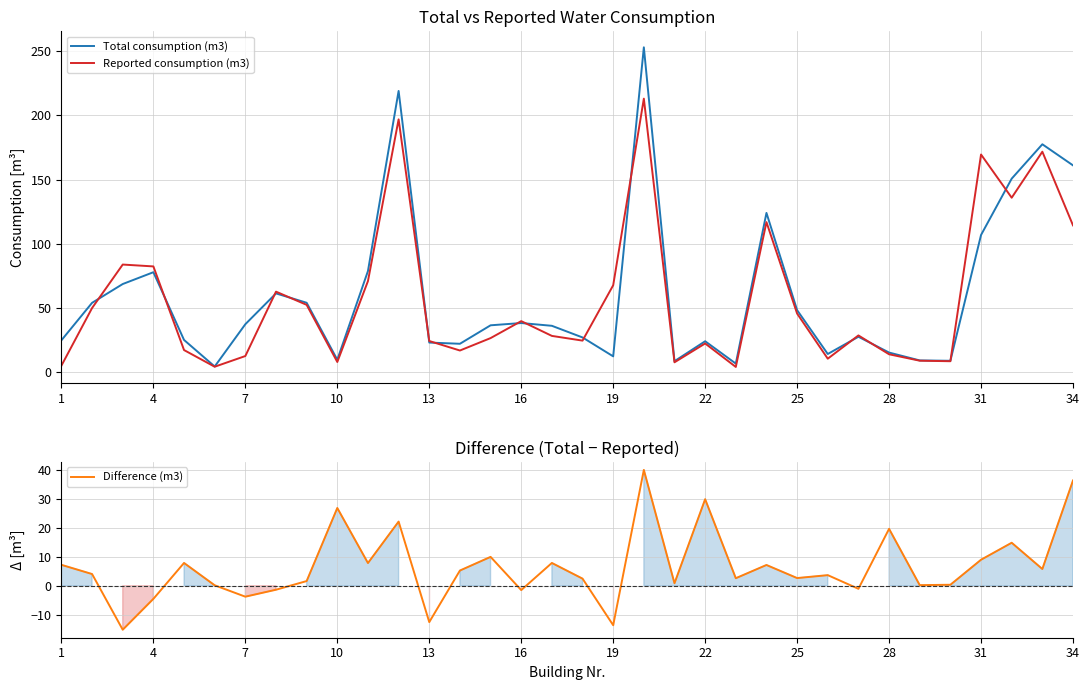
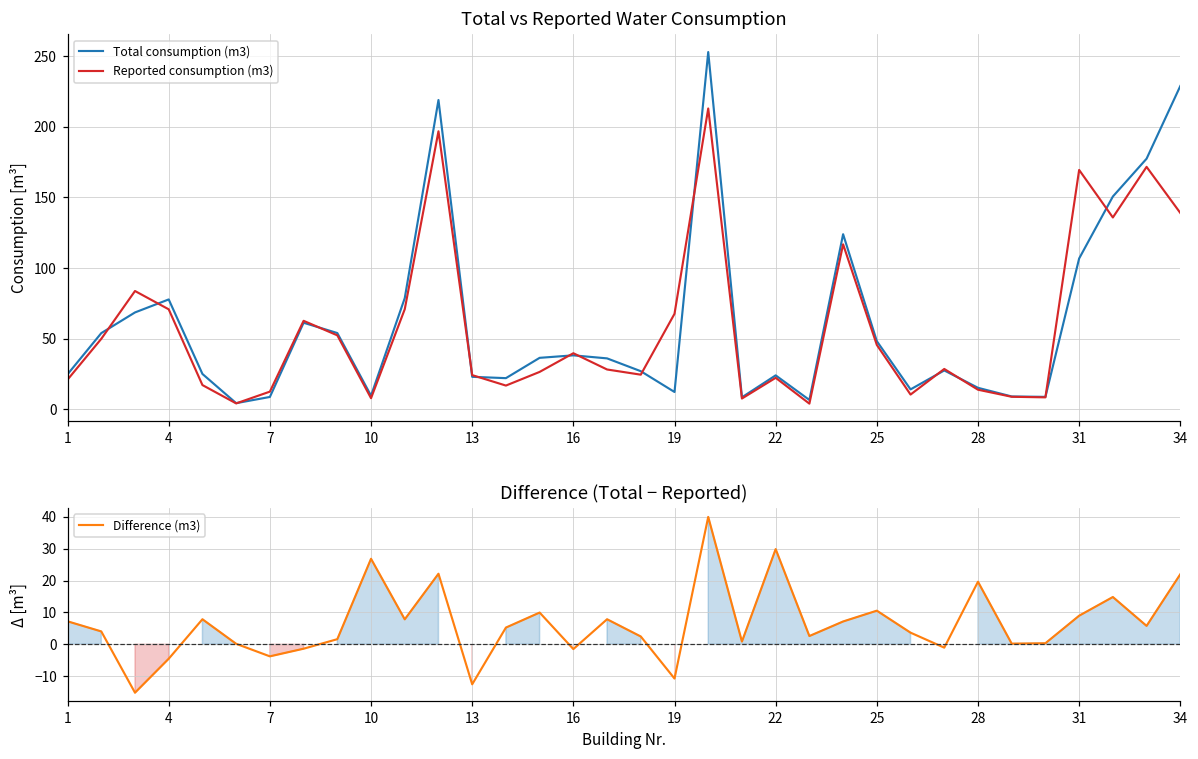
Total vs Reported Water Consumption, Reported consumption (m3), 1: 5 -> 21
Total vs Reported Water Consumption, Reported consumption (m3), 4: 82 -> 71
Total vs Reported Water Consumption, Total consumption (m3), 7: 37 -> 9
Total vs Reported Water Consumption, Total consumption (m3), 34: 161 -> 229
Total vs Reported Water Consumption, Reported consumption (m3), 34: 114 -> 139
Difference (Total − Reported), 19: -14 -> -11
Difference (Total − Reported), 25: 3 -> 11
Difference (Total − Reported), 34: 36 -> 22
